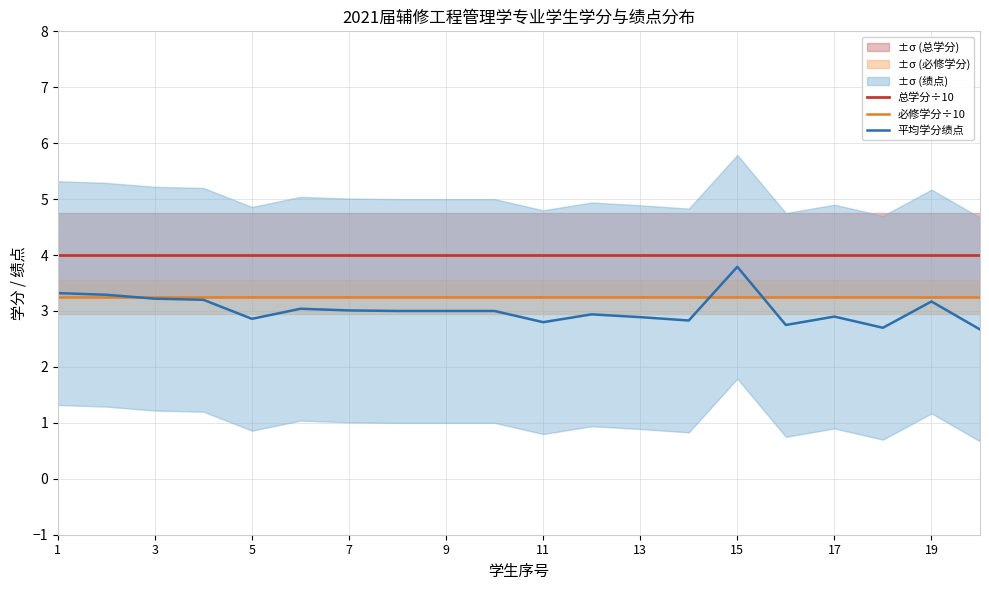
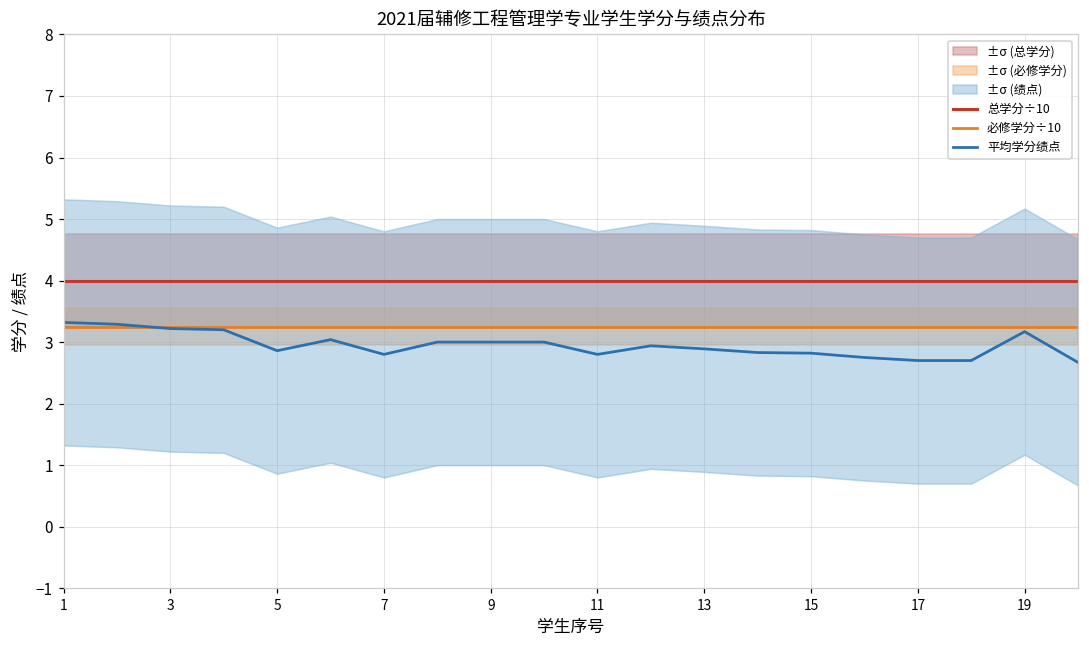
平均学分绩点, 7: 3.0 -> 2.8
平均学分绩点, 15: 3.8 -> 2.8
平均学分绩点, 17: 2.9 -> 2.7
